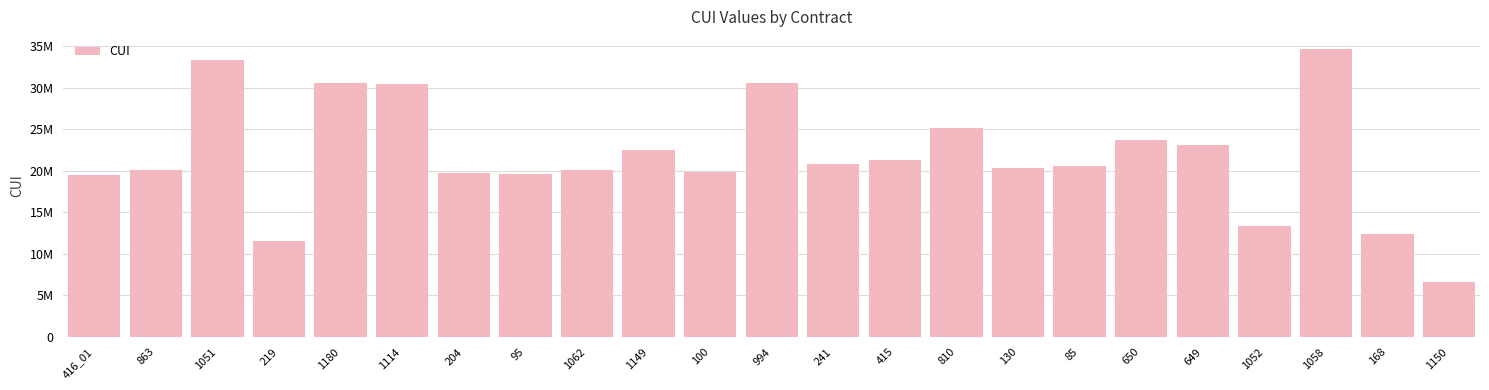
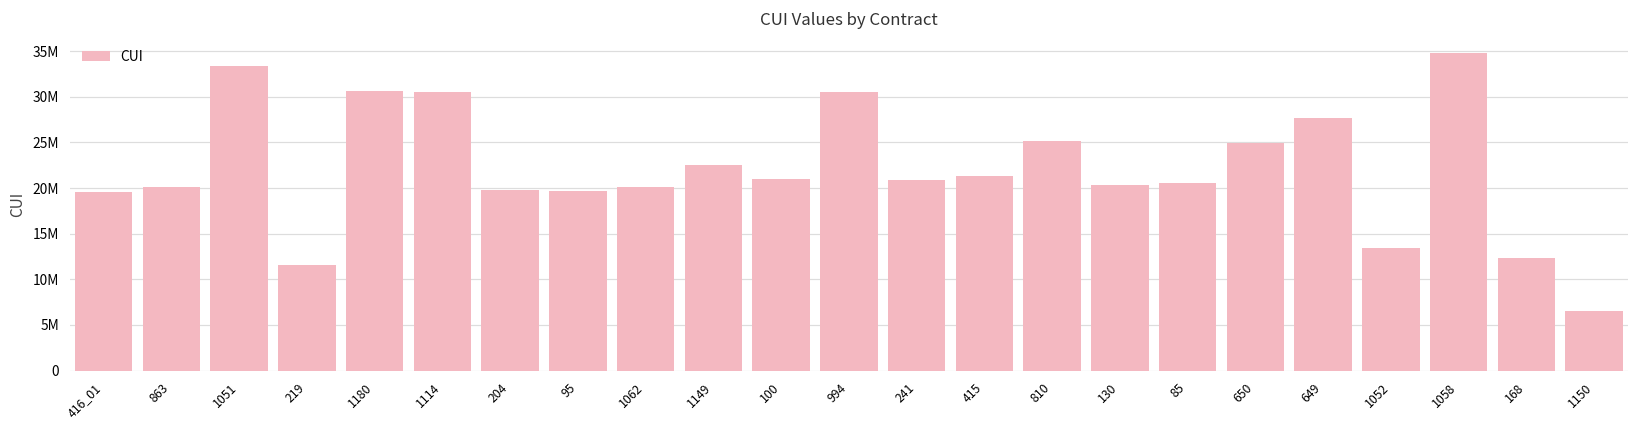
100: 20000000 -> 21000000
650: 24000000 -> 25000000
649: 23000000 -> 28000000
